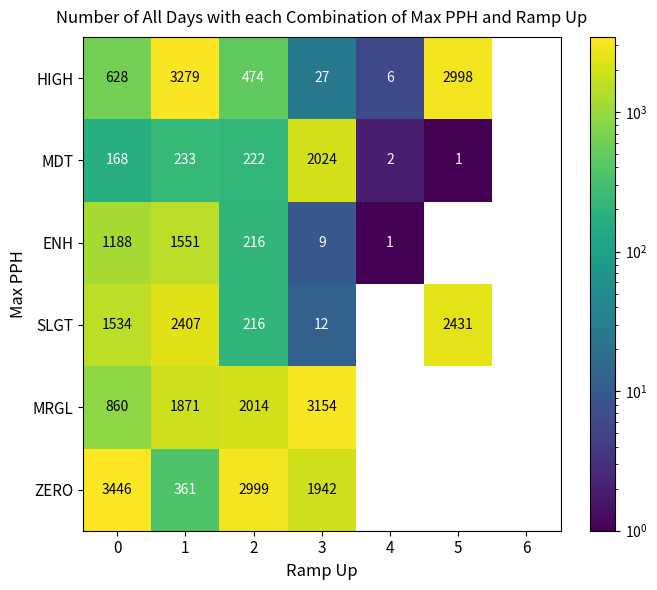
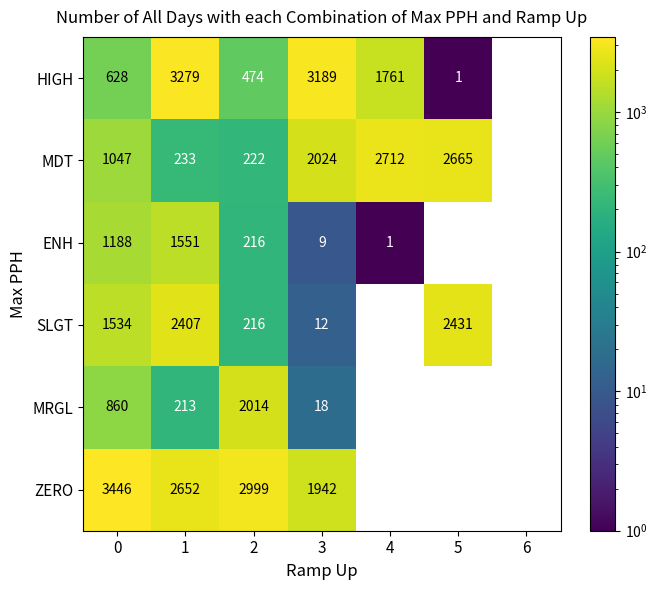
HIGH, 3: 27 -> 3189
HIGH, 4: 6 -> 1761
HIGH, 5: 2998 -> 1
MDT, 0: 168 -> 1047
MDT, 4: 2 -> 2712
MDT, 5: 1 -> 2665
MRGL, 1: 1871 -> 213
MRGL, 3: 3154 -> 18
ZERO, 1: 361 -> 2652
